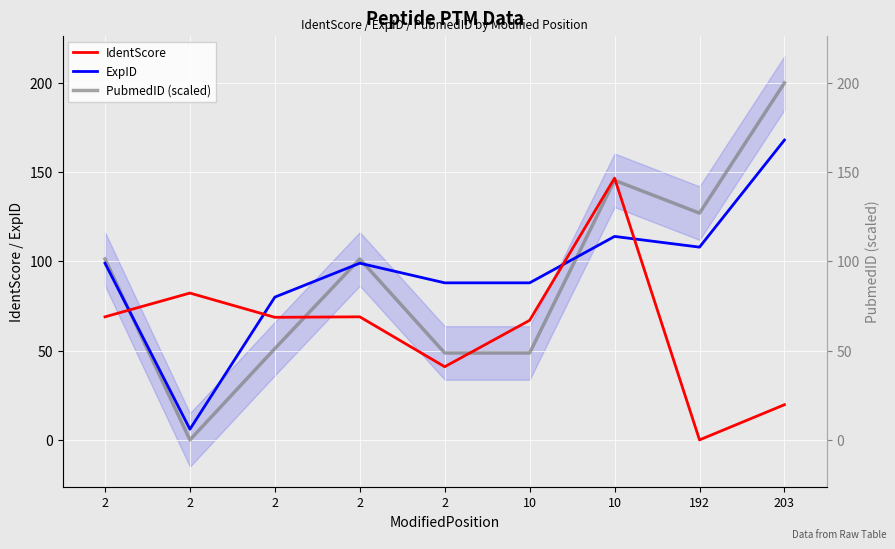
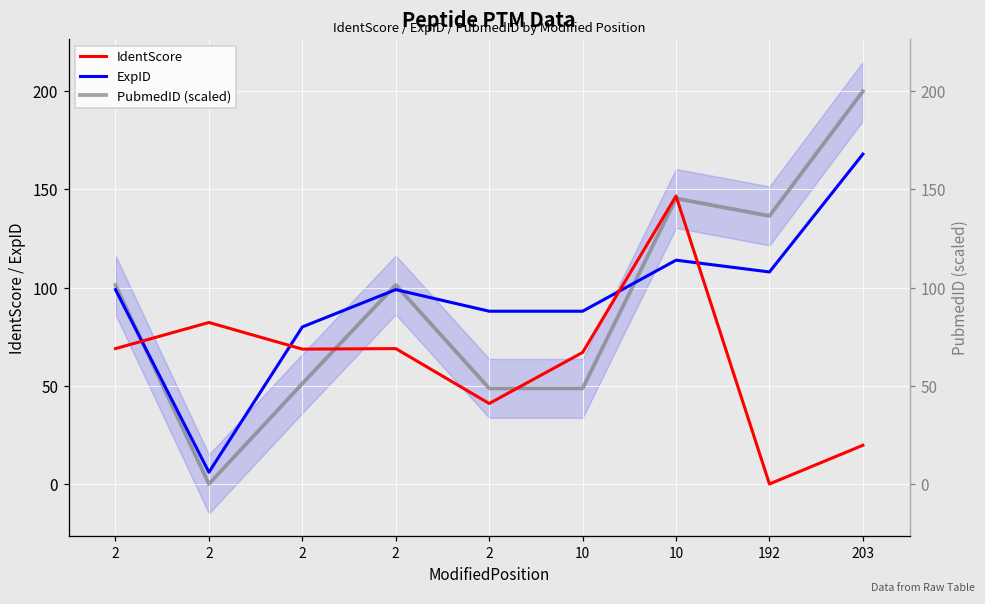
PubmedID (scaled), 192: 127 -> 137
